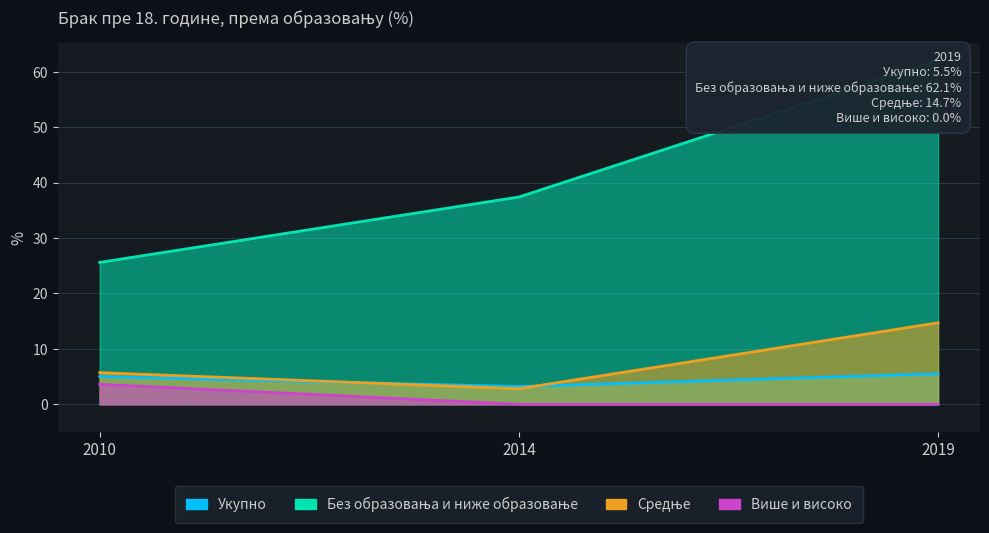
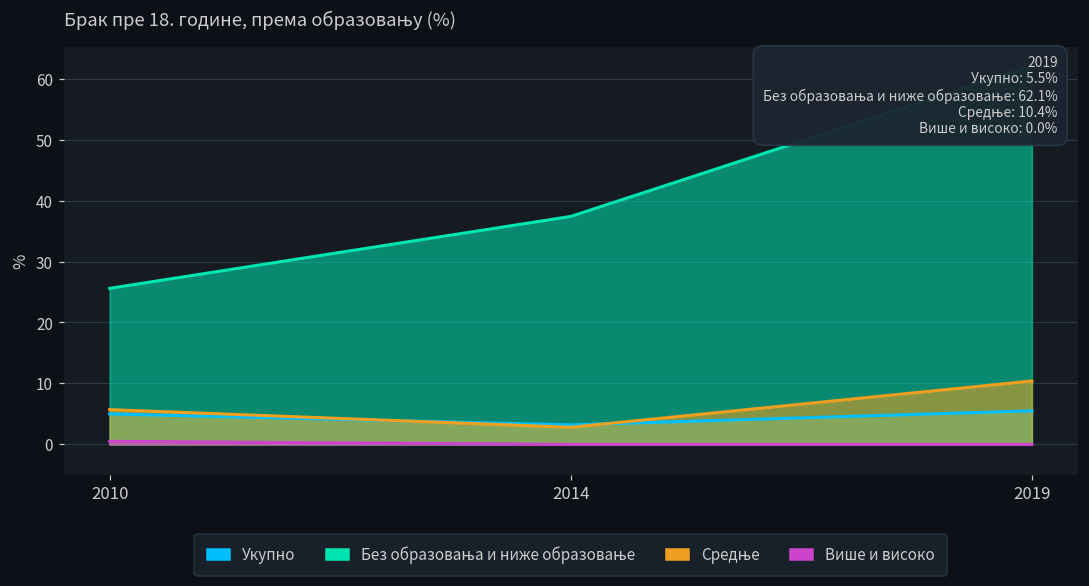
Више и високо, 2010: 4 -> 1
Средње, 2019: 14.7% -> 10.4%
